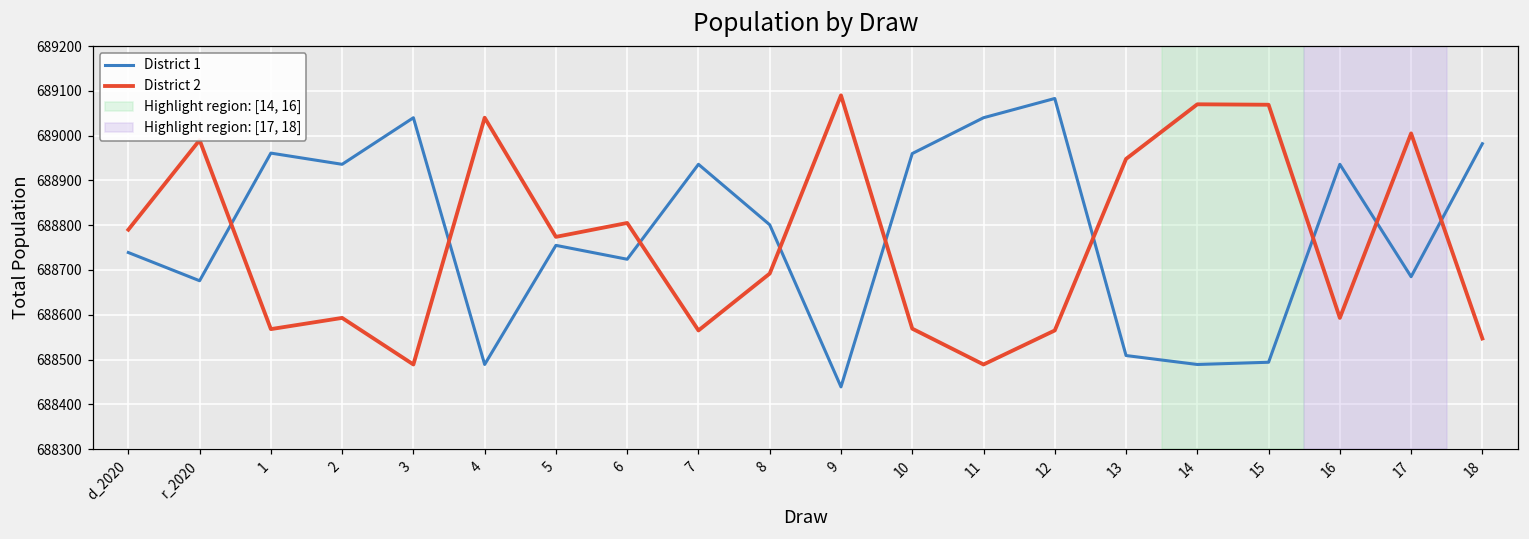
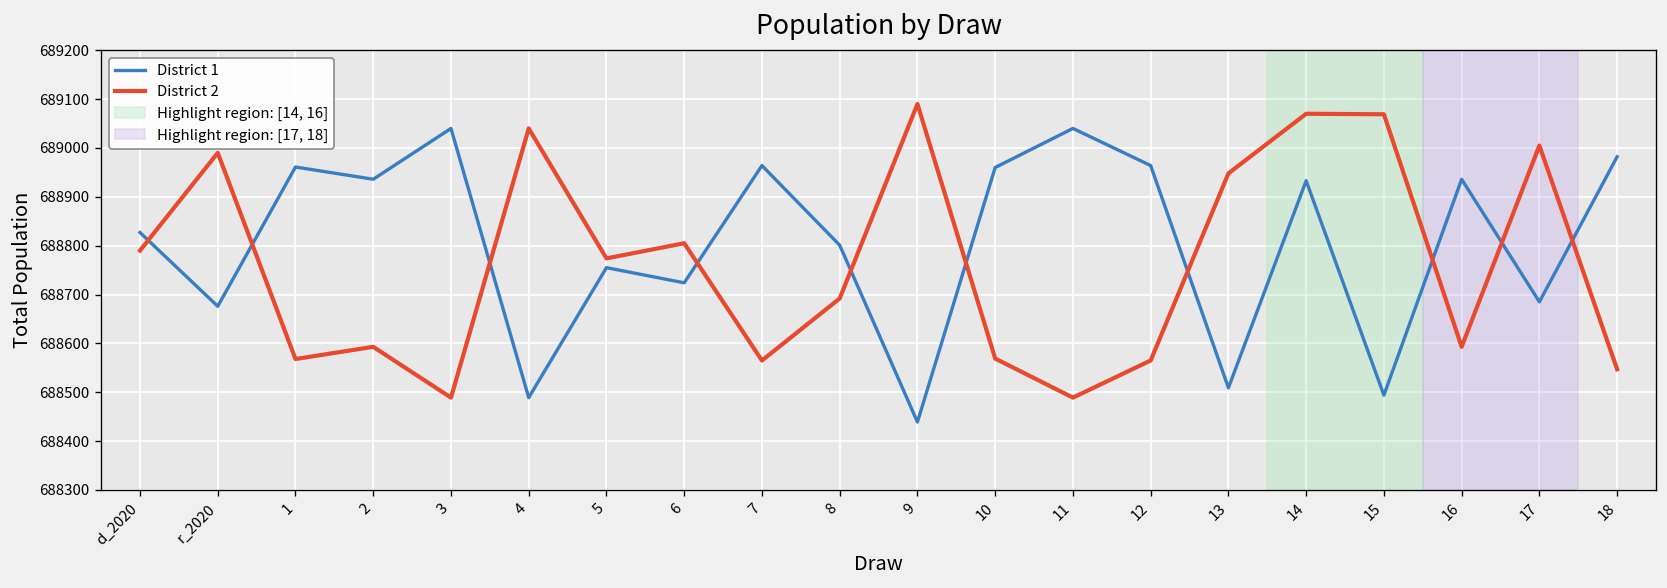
District 1, d_2020: 688740 -> 688830
District 1, 7: 688940 -> 688960
District 1, 12: 689080 -> 688960
District 1, 14: 688490 -> 688930
